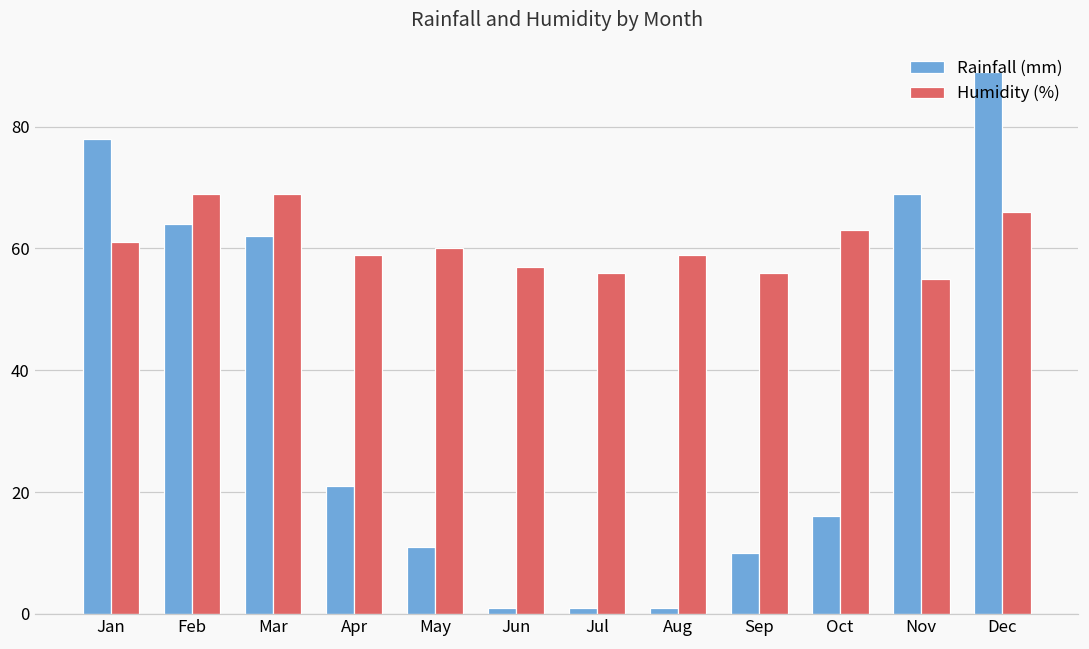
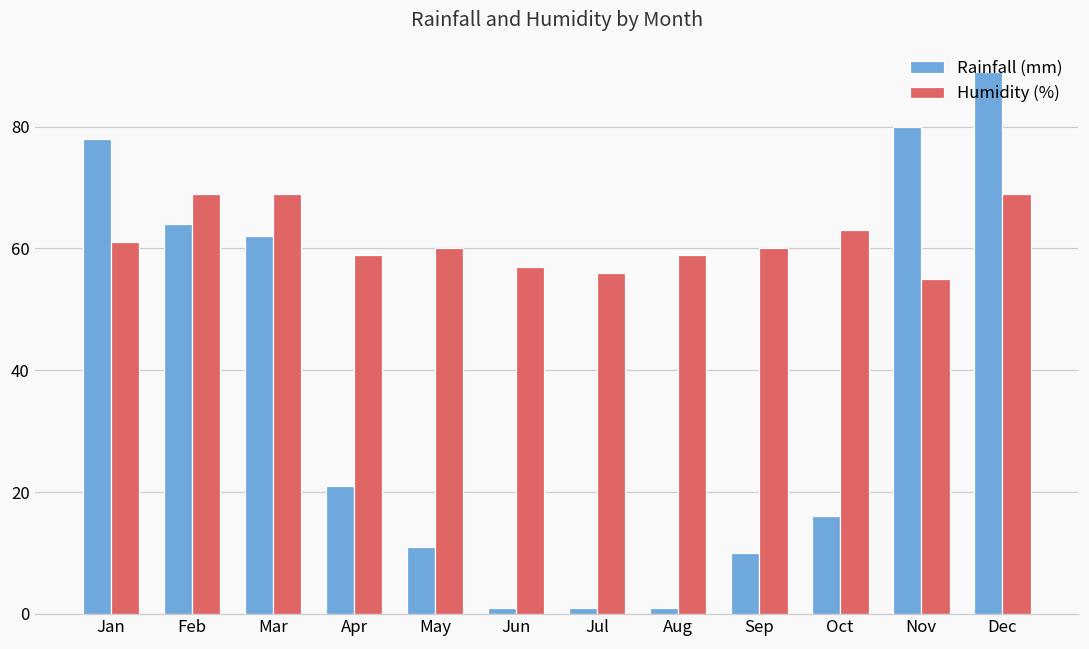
Humidity (%), Sep: 56 -> 60
Rainfall (mm), Nov: 69 -> 80
Humidity (%), Dec: 66 -> 69
